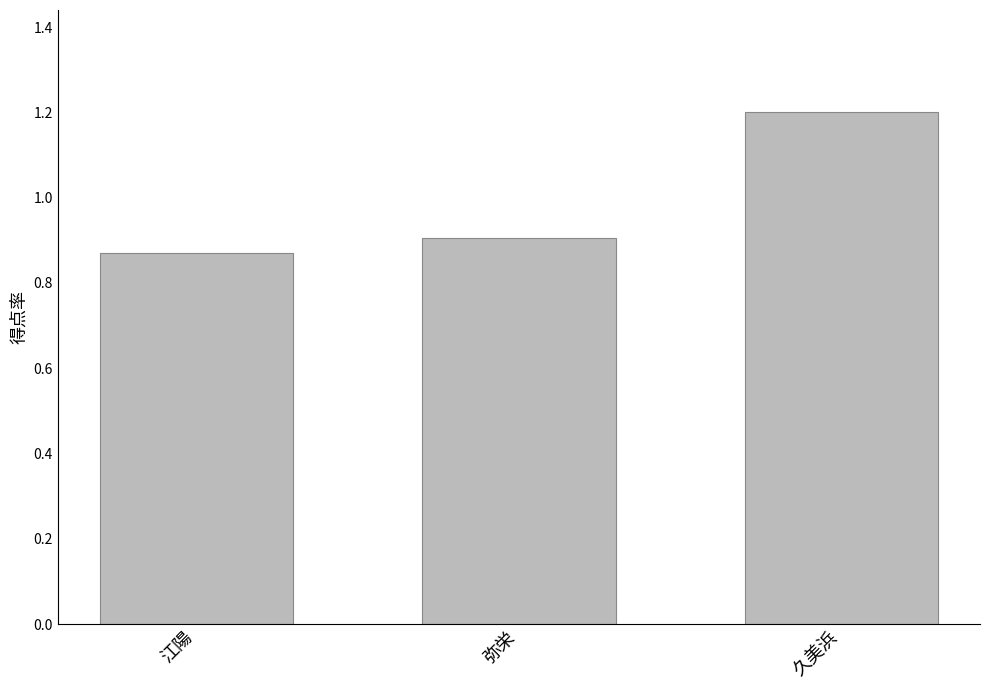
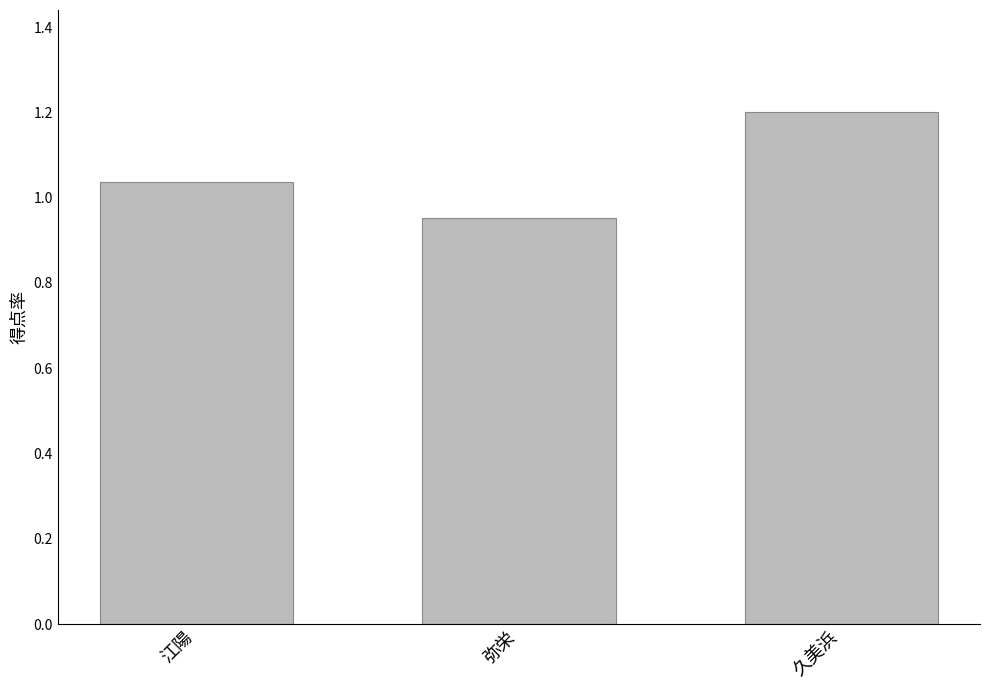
江陽: 0.87 -> 1.04
弥栄: 0.91 -> 0.95
